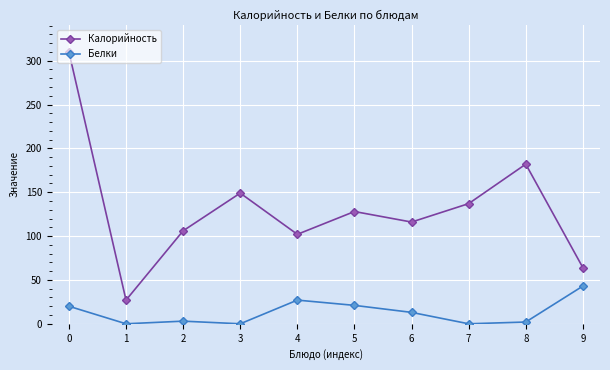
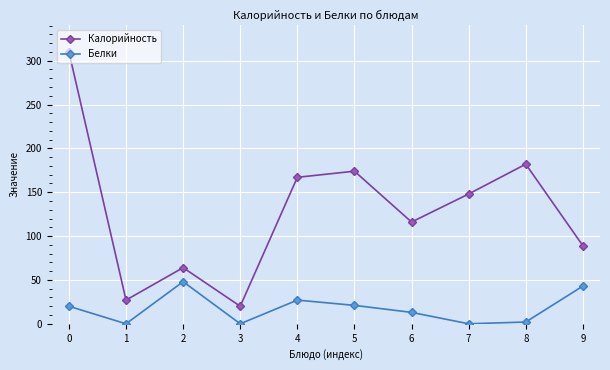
Калорийность, 2: 110 -> 60
Белки, 2: 0 -> 50
Калорийность, 3: 150 -> 20
Калорийность, 4: 100 -> 170
Калорийность, 5: 130 -> 170
Калорийность, 7: 140 -> 150
Калорийность, 9: 60 -> 90
